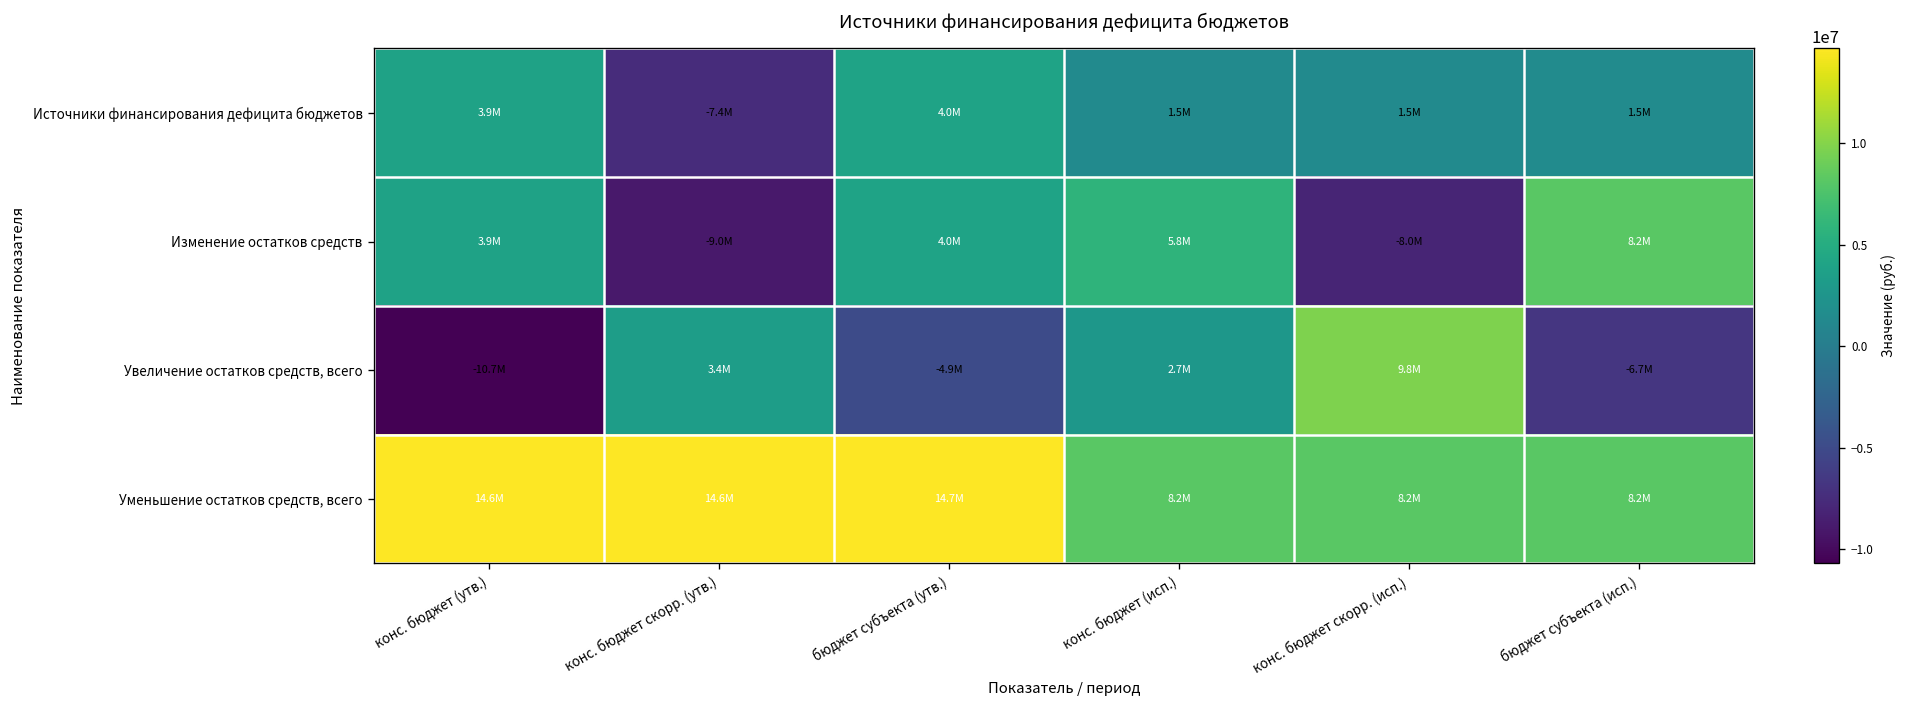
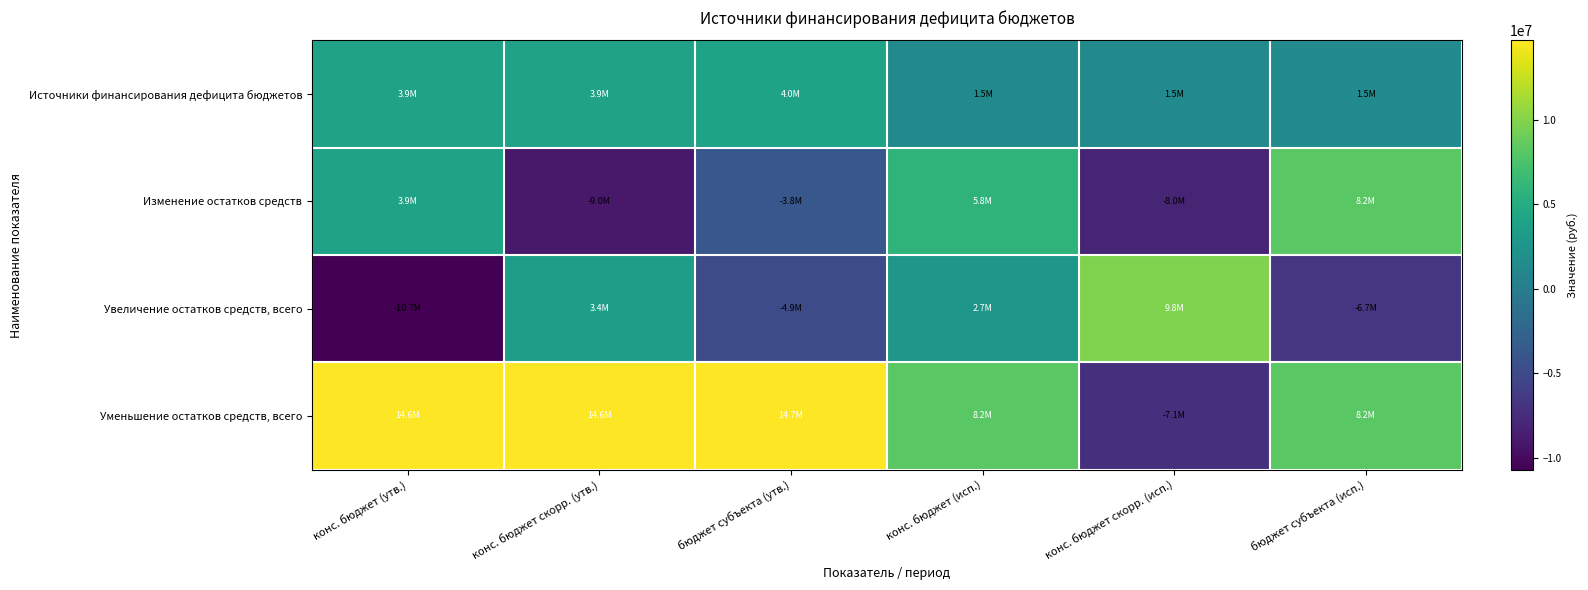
Источники финансирования дефицита бюджетов, конс. бюджет скорр. (утв.): -7.4M -> 3.9M
Изменение остатков средств, бюджет субъекта (утв.): 4.0M -> -3.8M
Уменьшение остатков средств, всего, конс. бюджет скорр. (исп.): 8.2M -> -7.1M
